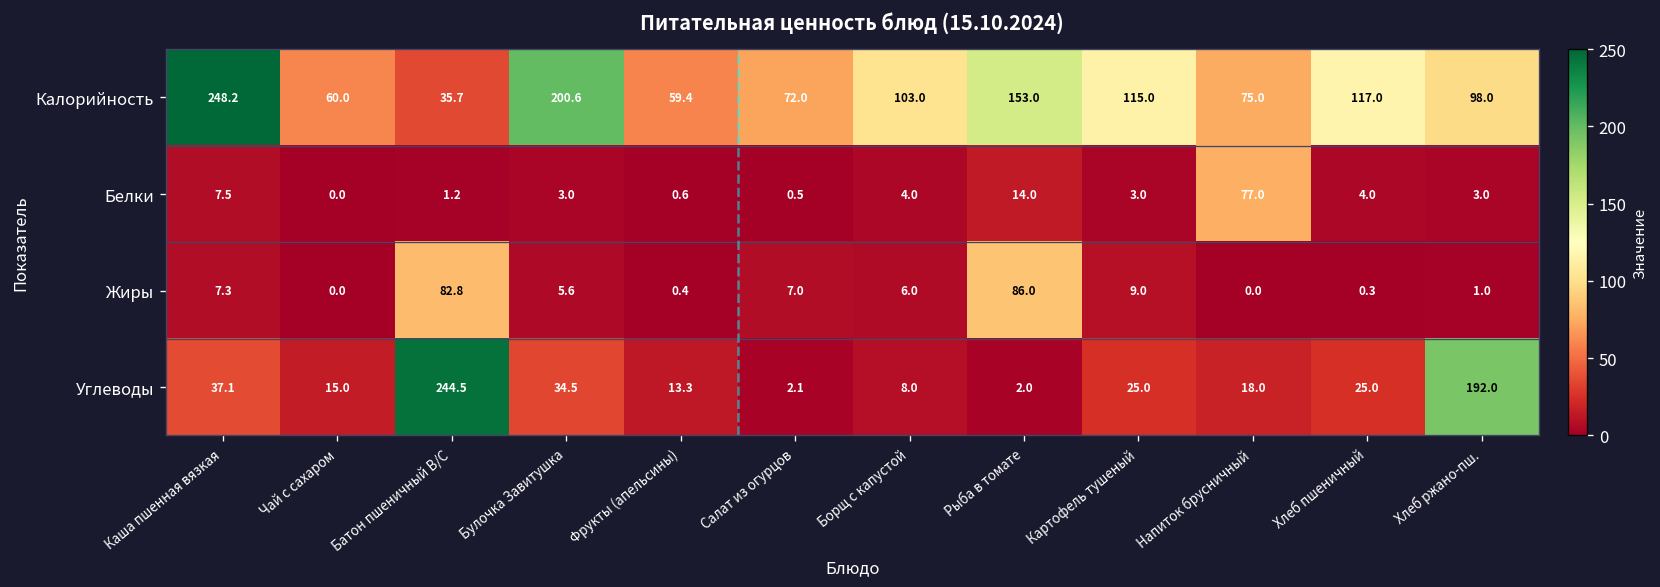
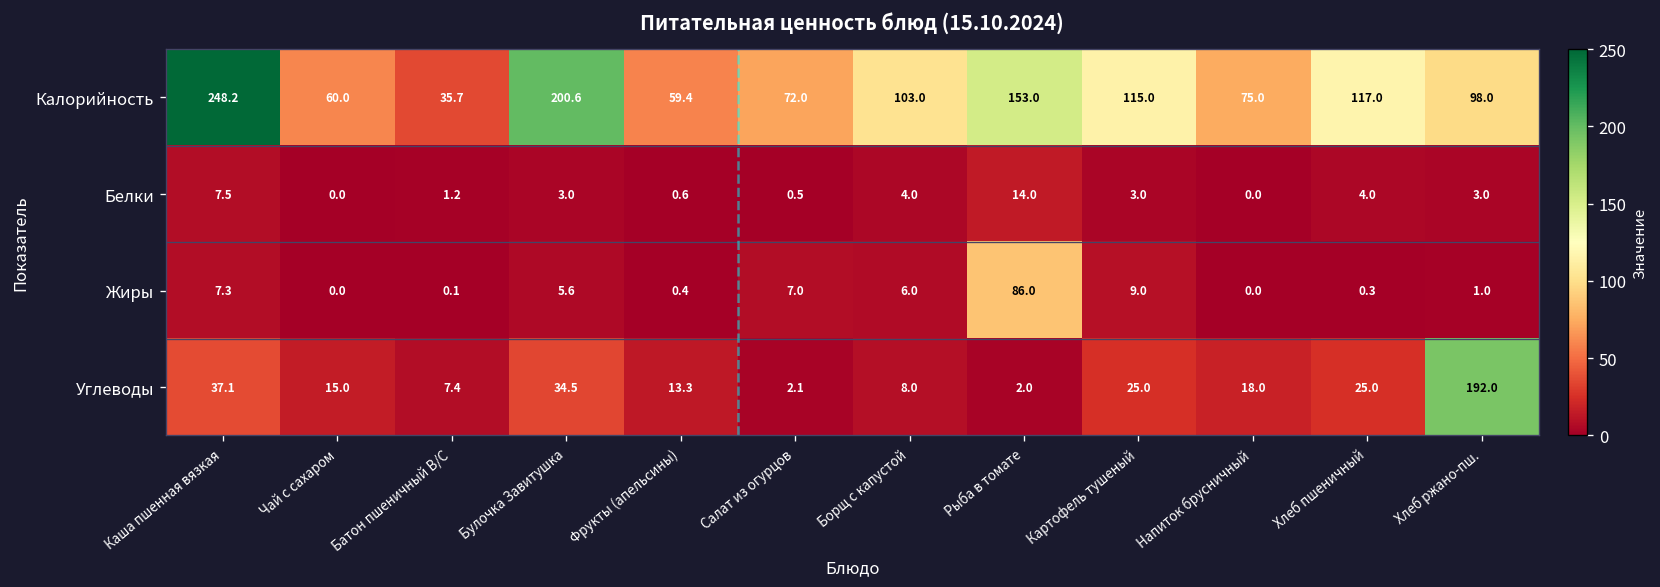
Белки, Напиток брусничный: 77.0 -> 0.0
Жиры, Батон пшеничный В/С: 82.8 -> 0.1
Углеводы, Батон пшеничный В/С: 244.5 -> 7.4
